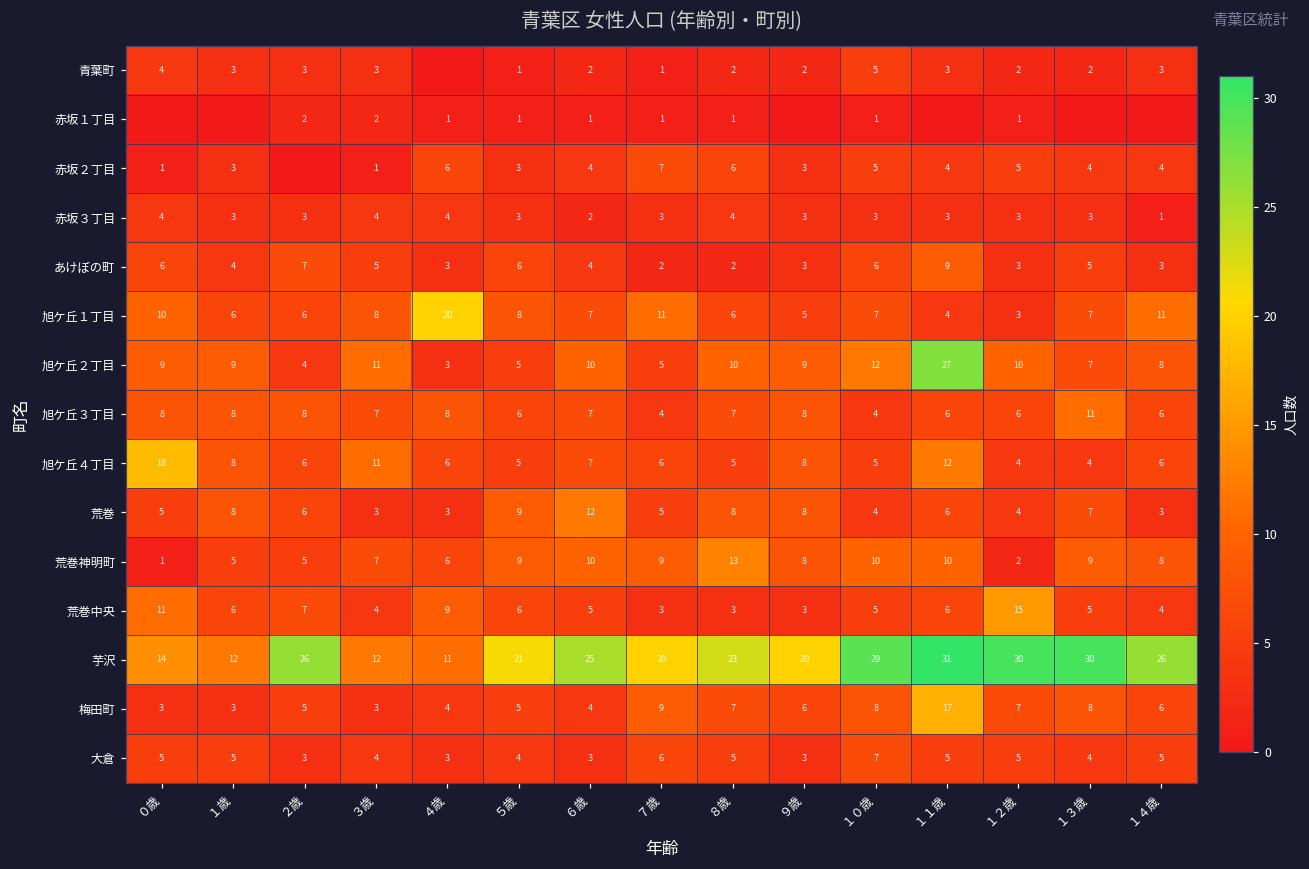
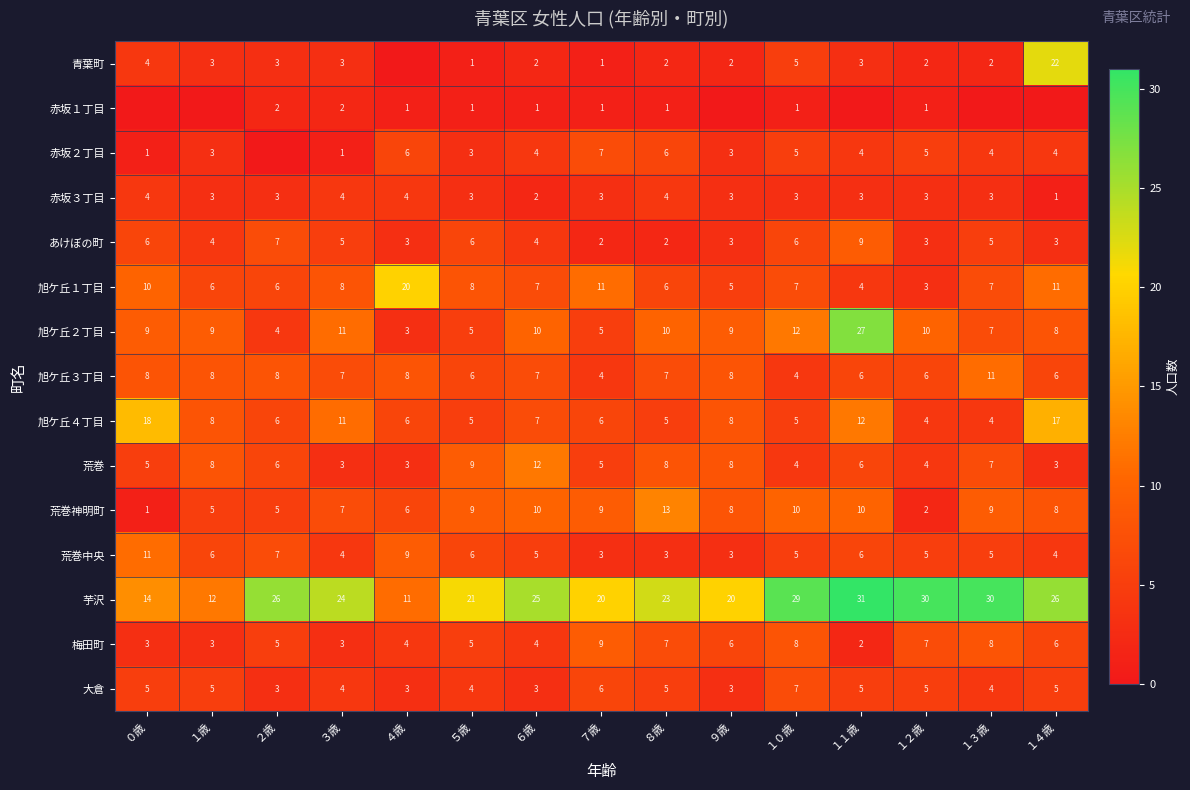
青葉町, １４歳: 3 -> 22
旭ケ丘４丁目, １４歳: 6 -> 17
荒巻中央, １２歳: 15 -> 5
芋沢, ３歳: 12 -> 24
梅田町, １１歳: 17 -> 2
